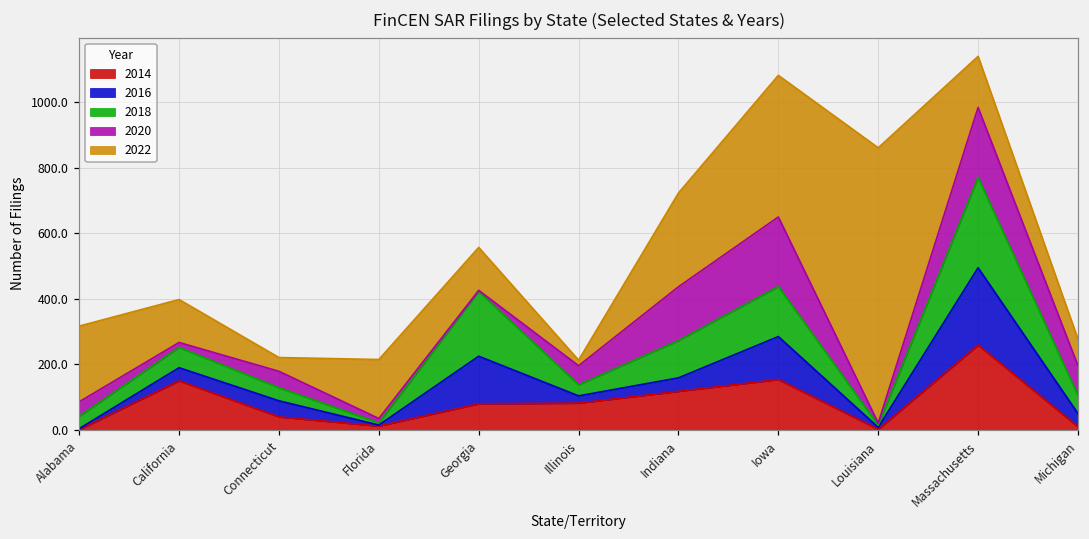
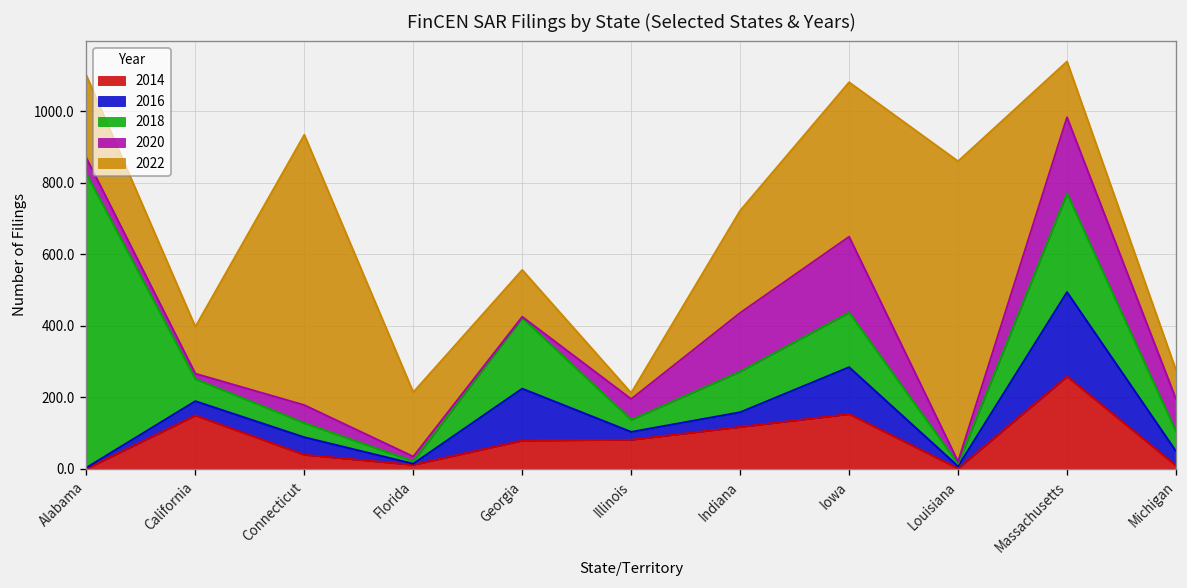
2018, Alabama: 40 -> 820
2022, Connecticut: 40 -> 760
